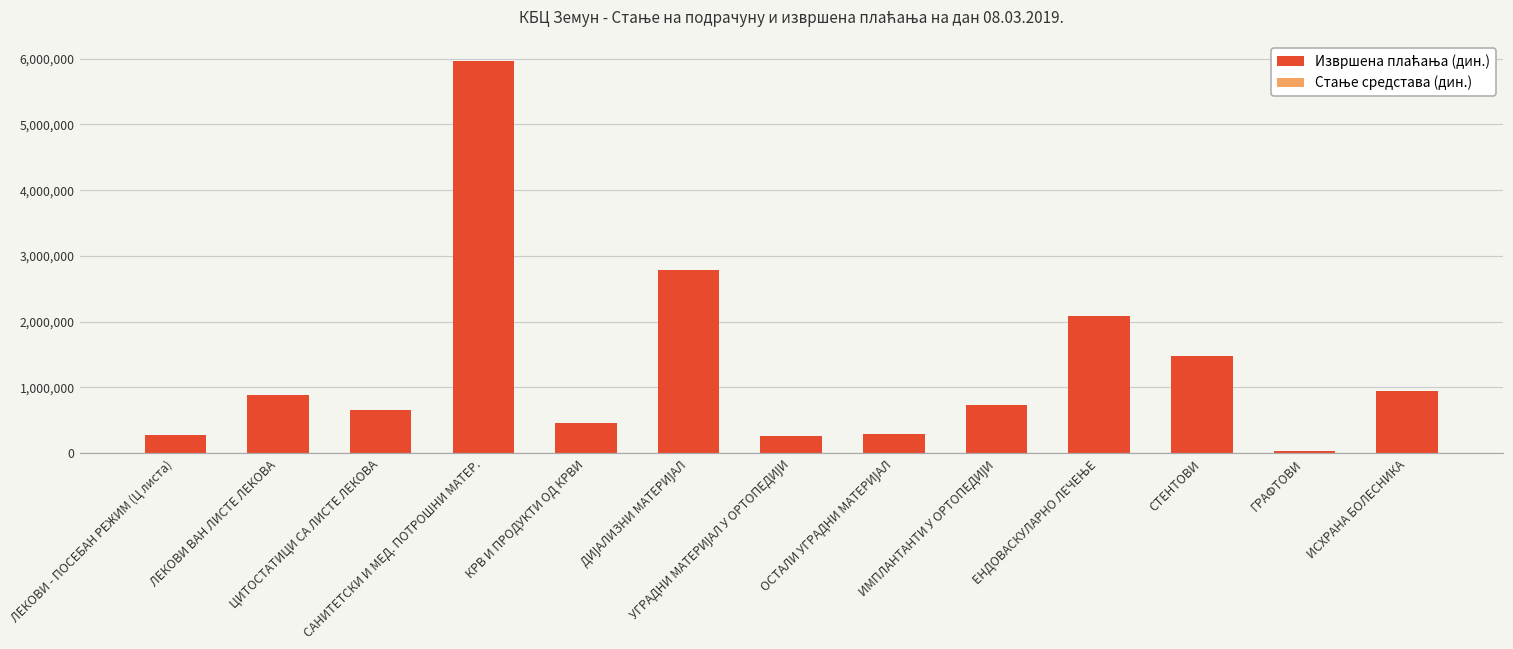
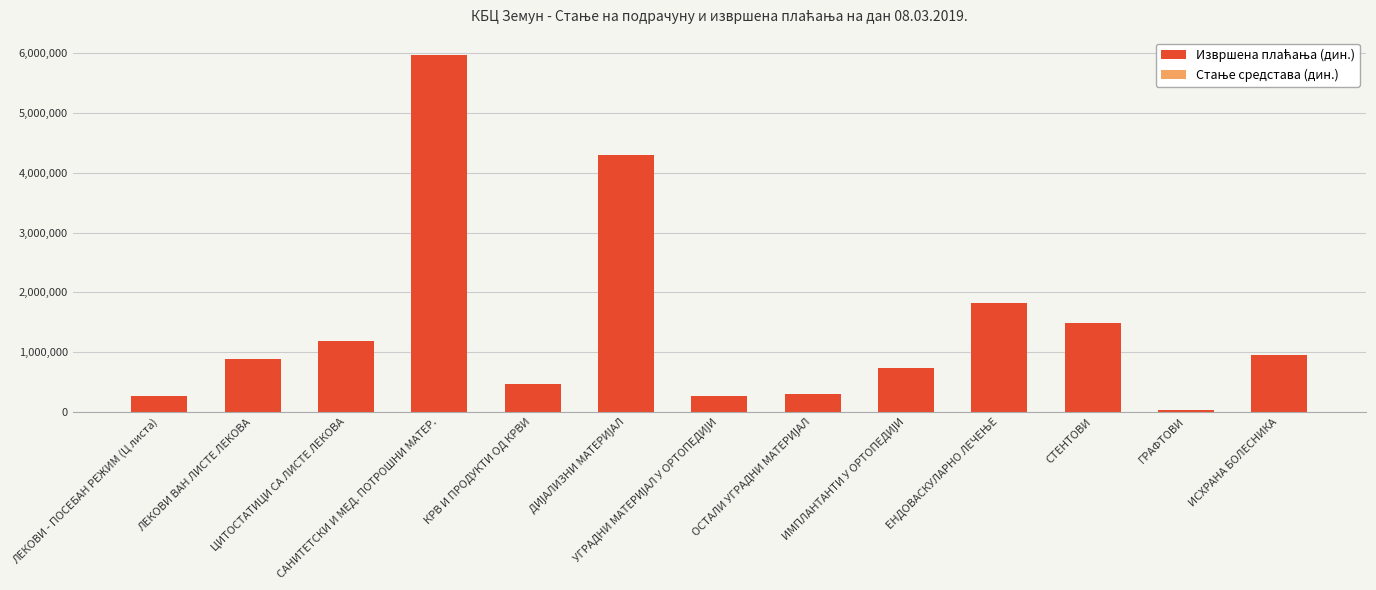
Извршена плаћања (дин.), ЦИТОСТАТИЦИ СА ЛИСТЕ ЛЕКОВА: 700,000 -> 1,200,000
Извршена плаћања (дин.), ДИЈАЛИЗНИ МАТЕРИЈАЛ: 2,800,000 -> 4,300,000
Извршена плаћања (дин.), ЕНДОВАСКУЛАРНО ЛЕЧЕЊЕ: 2,100,000 -> 1,800,000
